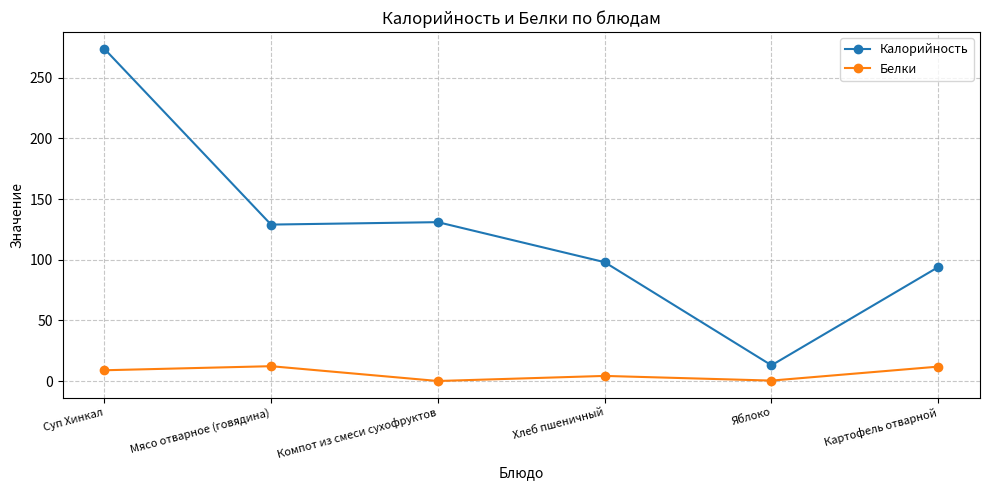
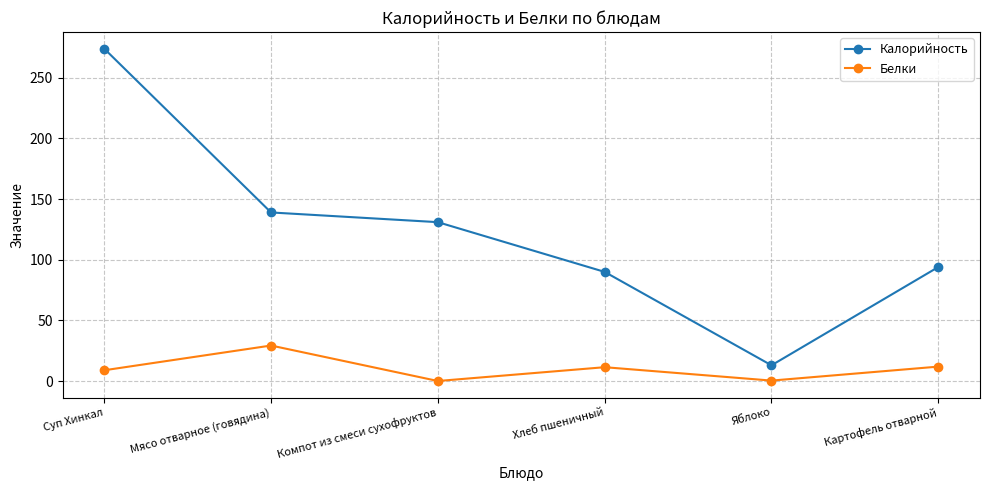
Калорийность, Мясо отварное (говядина): 129 -> 139
Белки, Мясо отварное (говядина): 12 -> 29
Калорийность, Хлеб пшеничный: 98 -> 90
Белки, Хлеб пшеничный: 4 -> 11
